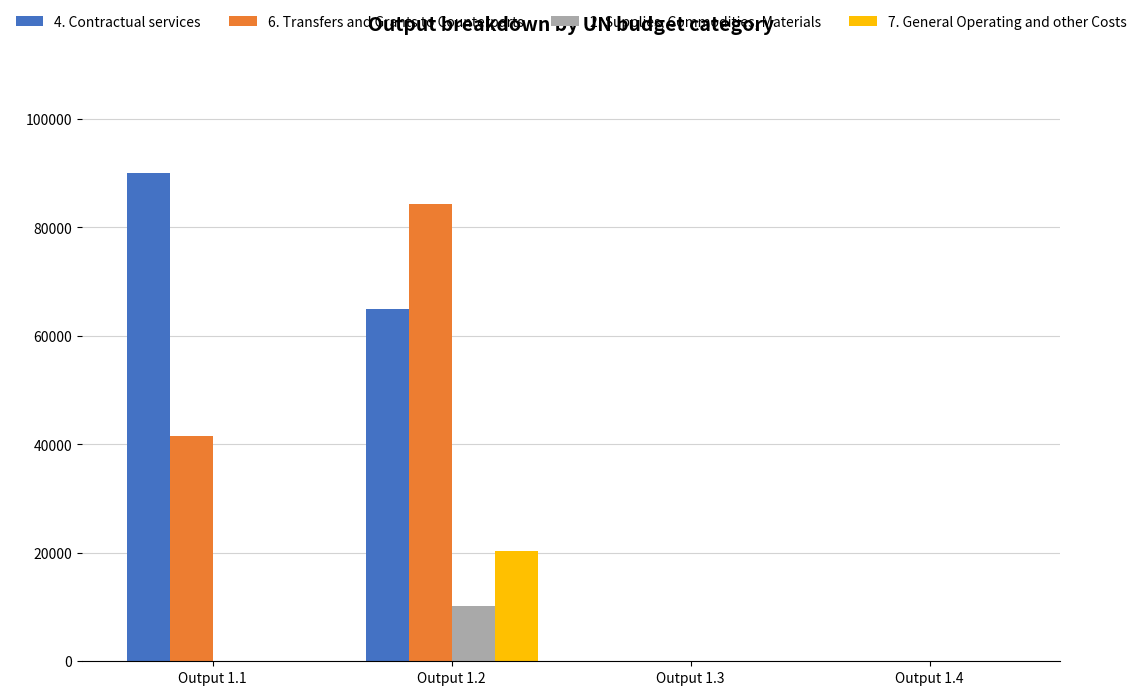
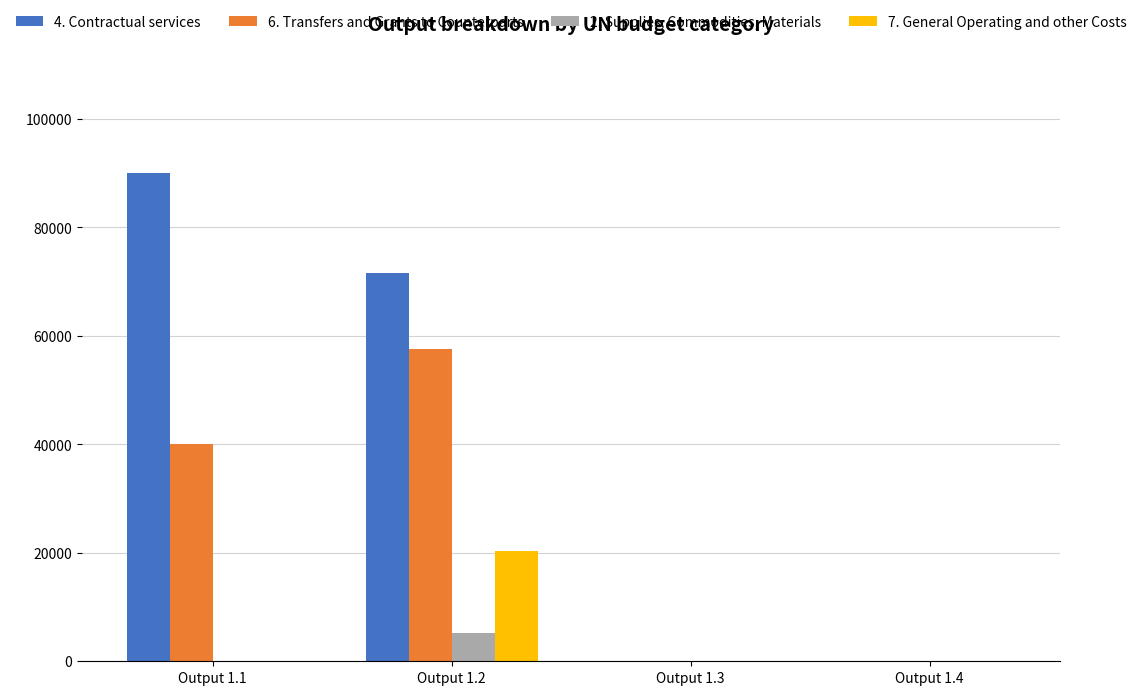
6. Transfers and Grants to Counterparts, Output 1.1: 42000 -> 40000
4. Contractual services, Output 1.2: 65000 -> 72000
6. Transfers and Grants to Counterparts, Output 1.2: 84000 -> 58000
2. Supplies, Commodities, Materials, Output 1.2: 10000 -> 5000
